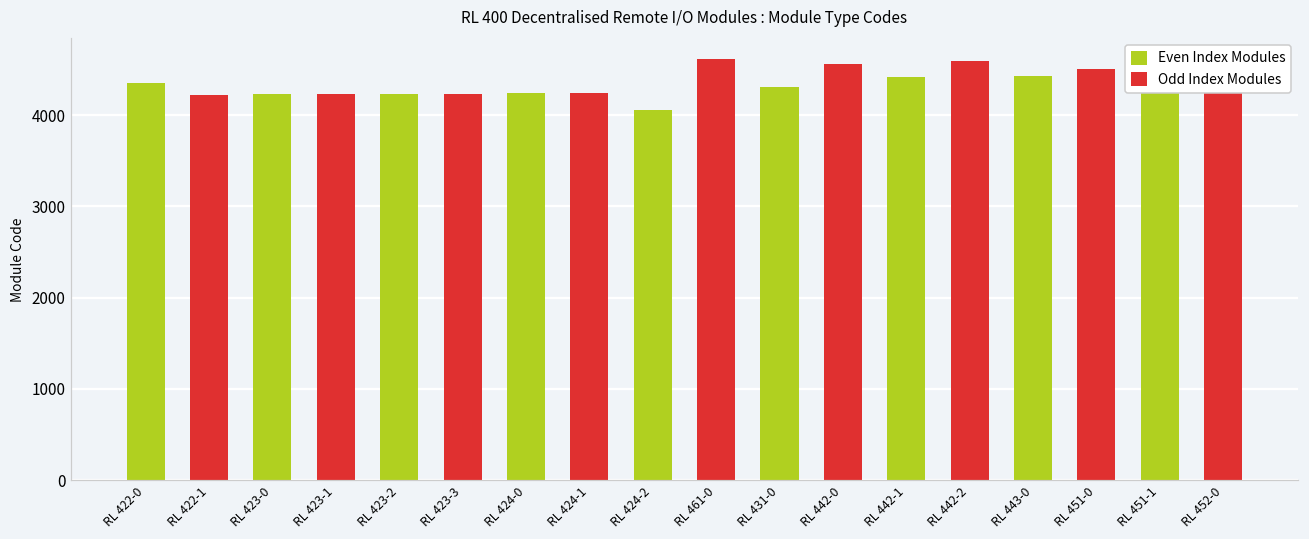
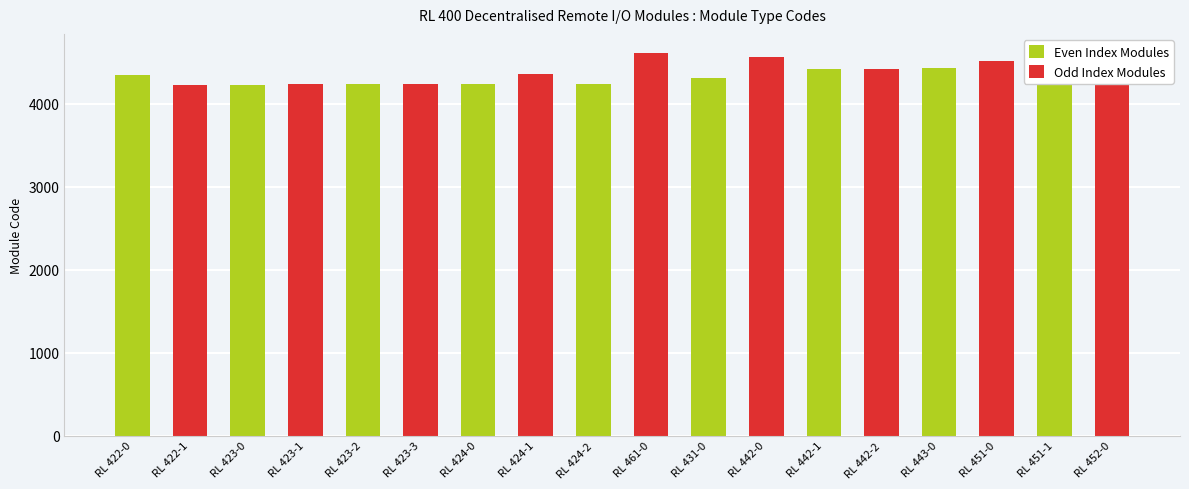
Odd Index Modules, RL 424-1: 4200 -> 4400
Even Index Modules, RL 424-2: 4100 -> 4200
Odd Index Modules, RL 442-2: 4600 -> 4400
